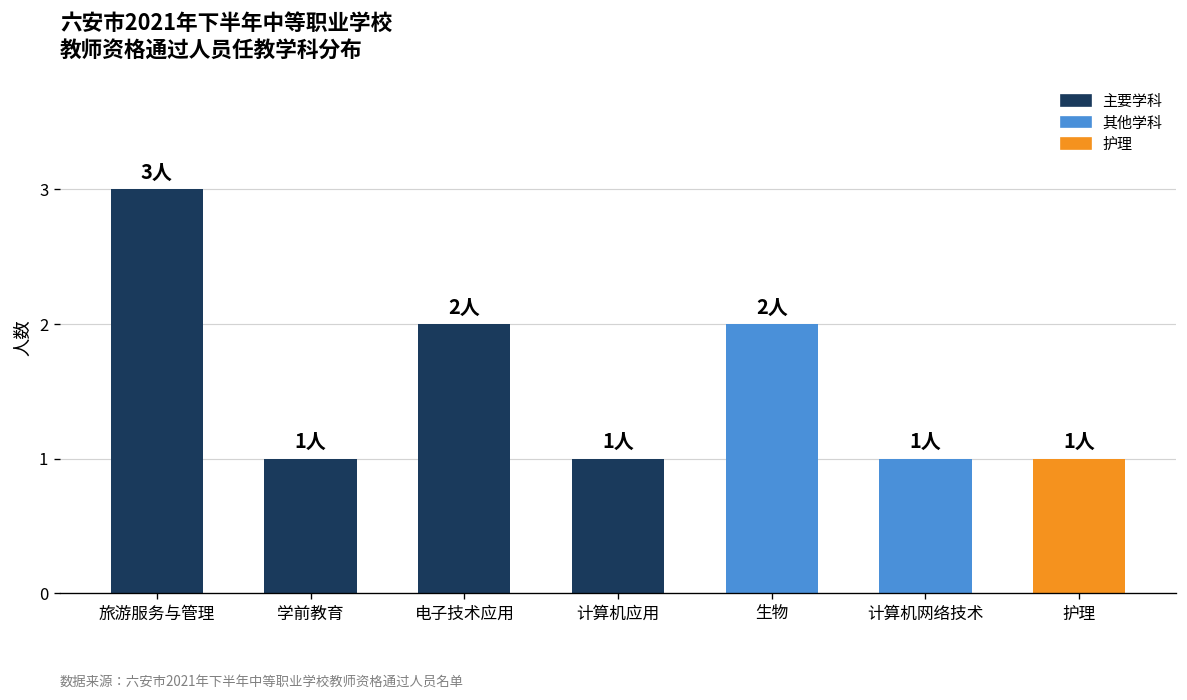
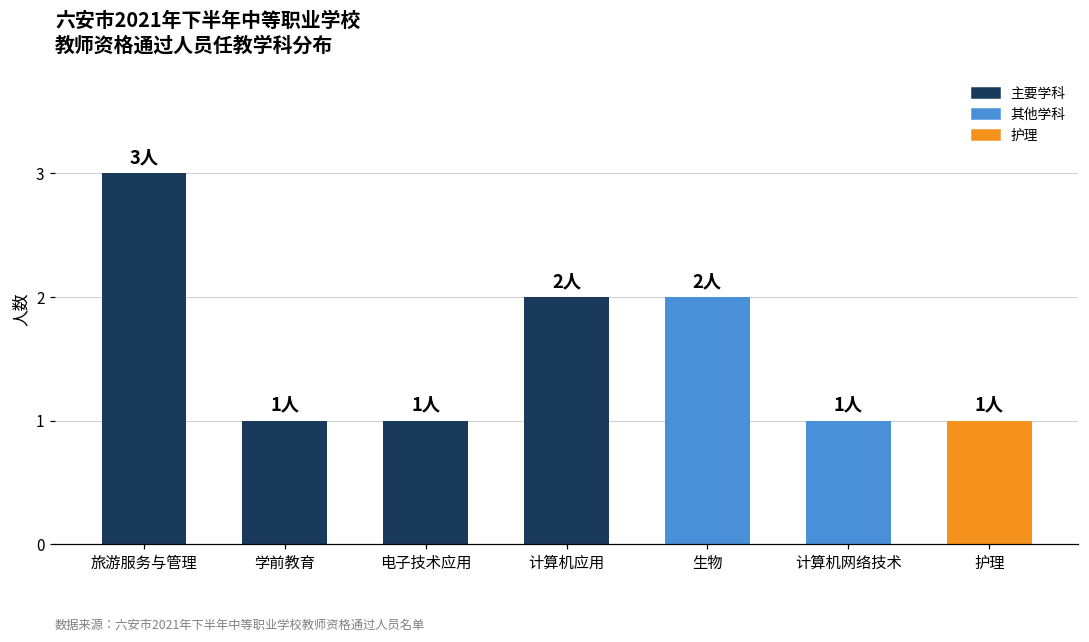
电子技术应用: 2人 -> 1人
计算机应用: 1人 -> 2人
